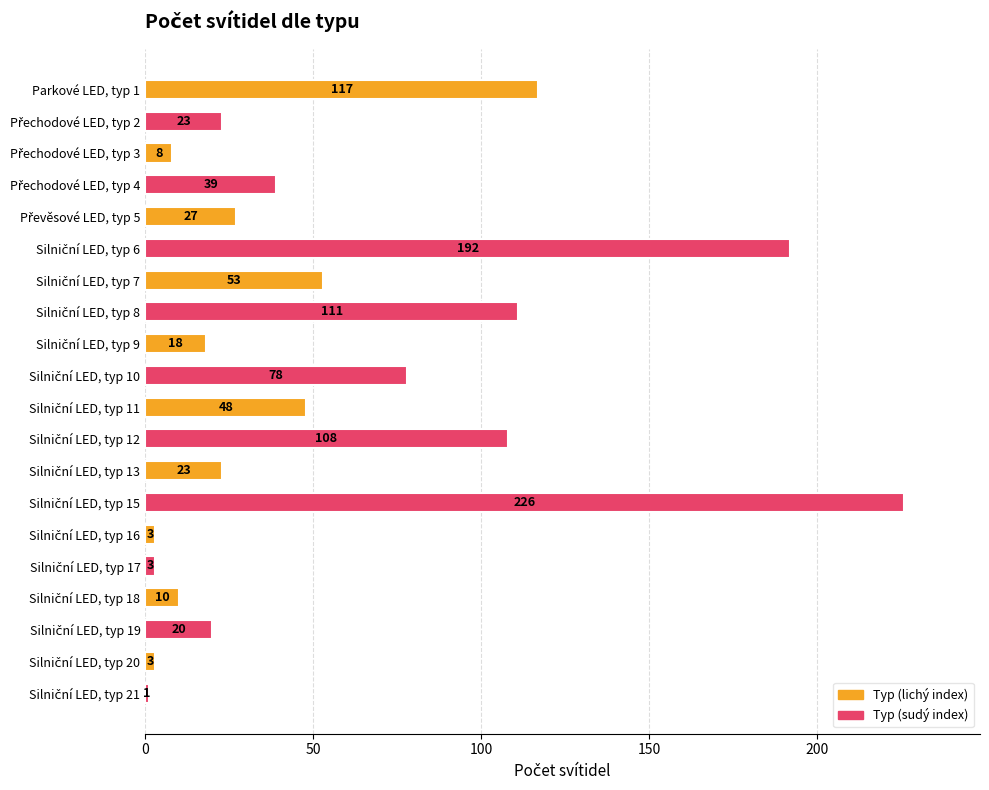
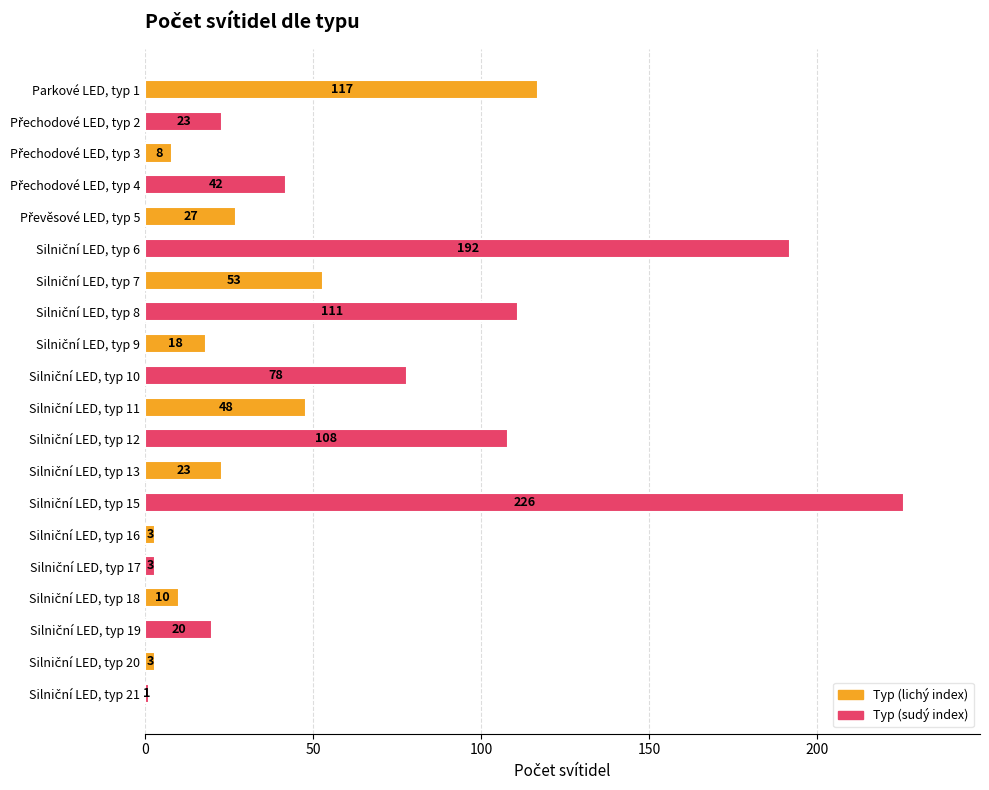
Přechodové LED, typ 4: 39 -> 42
